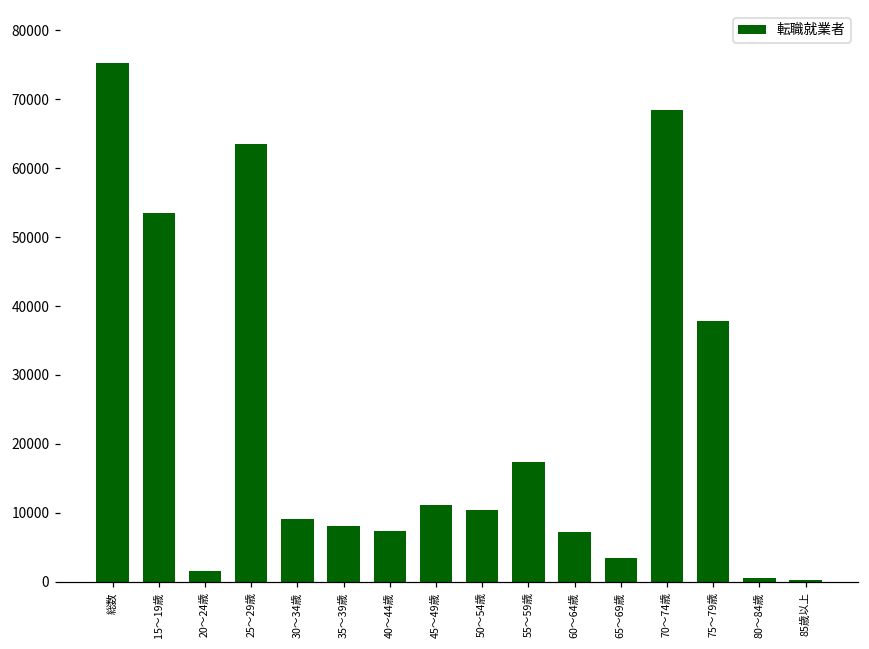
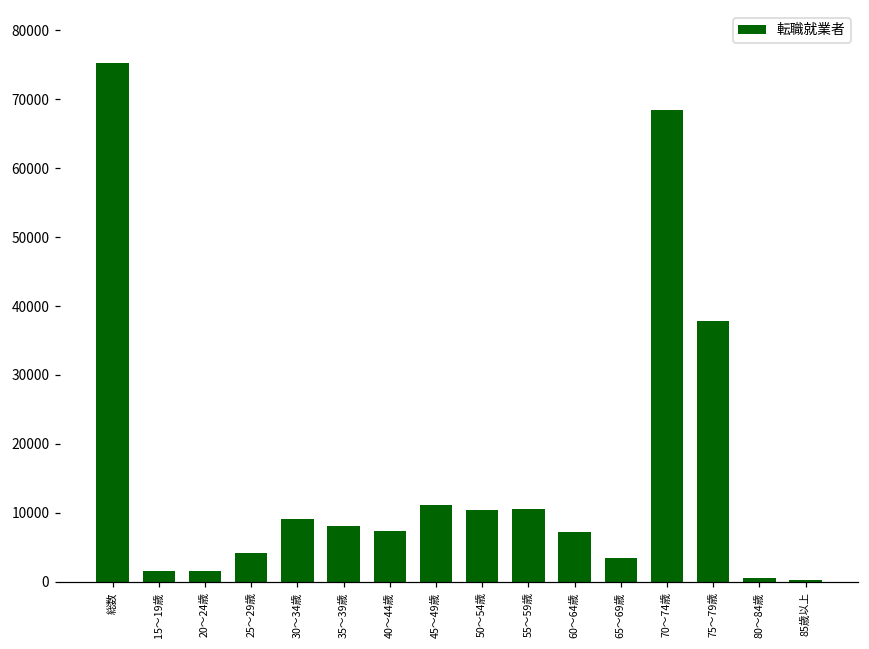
15～19歳: 53000 -> 2000
25～29歳: 64000 -> 4000
55～59歳: 17000 -> 11000
